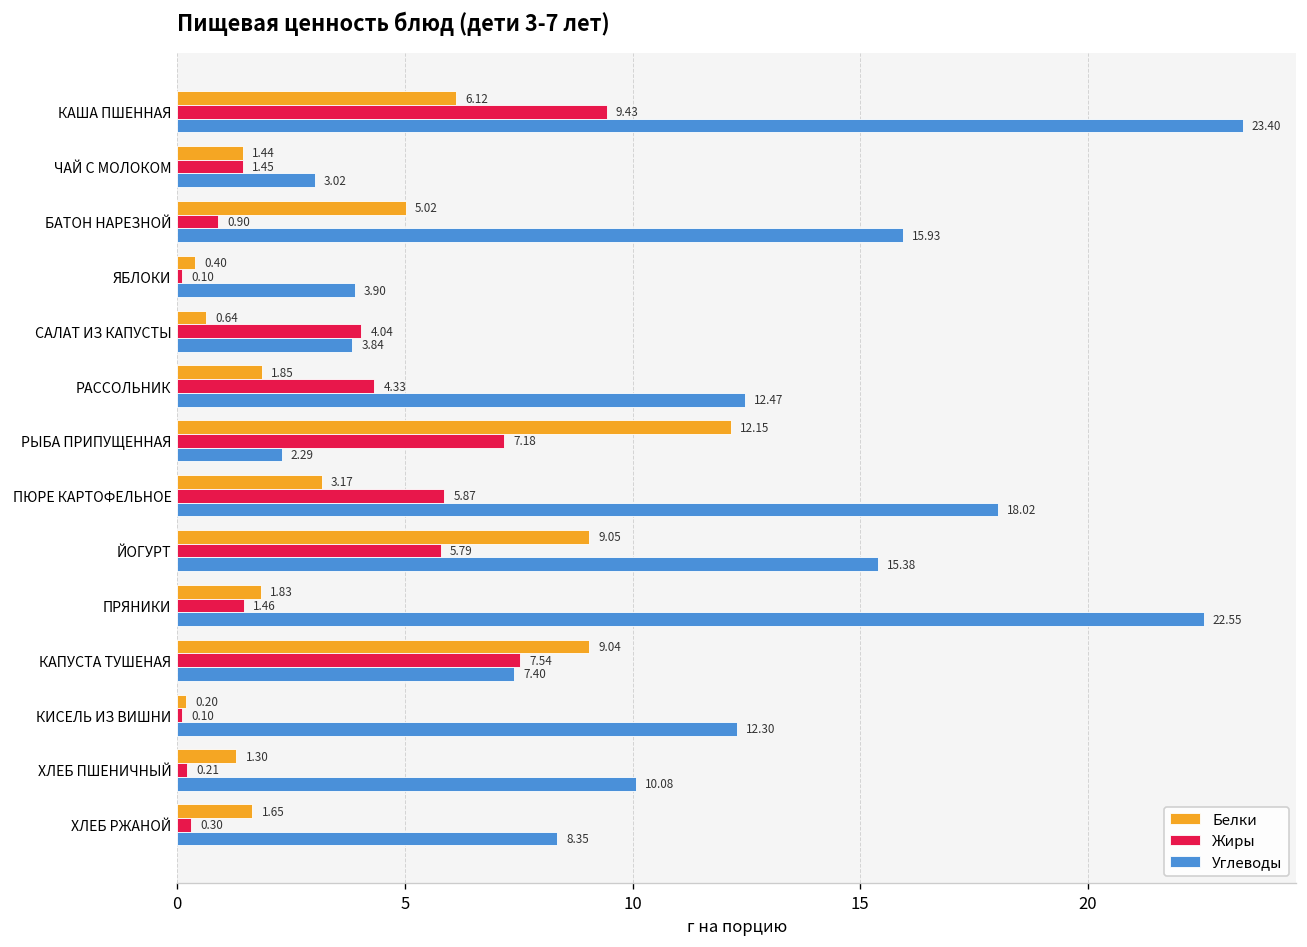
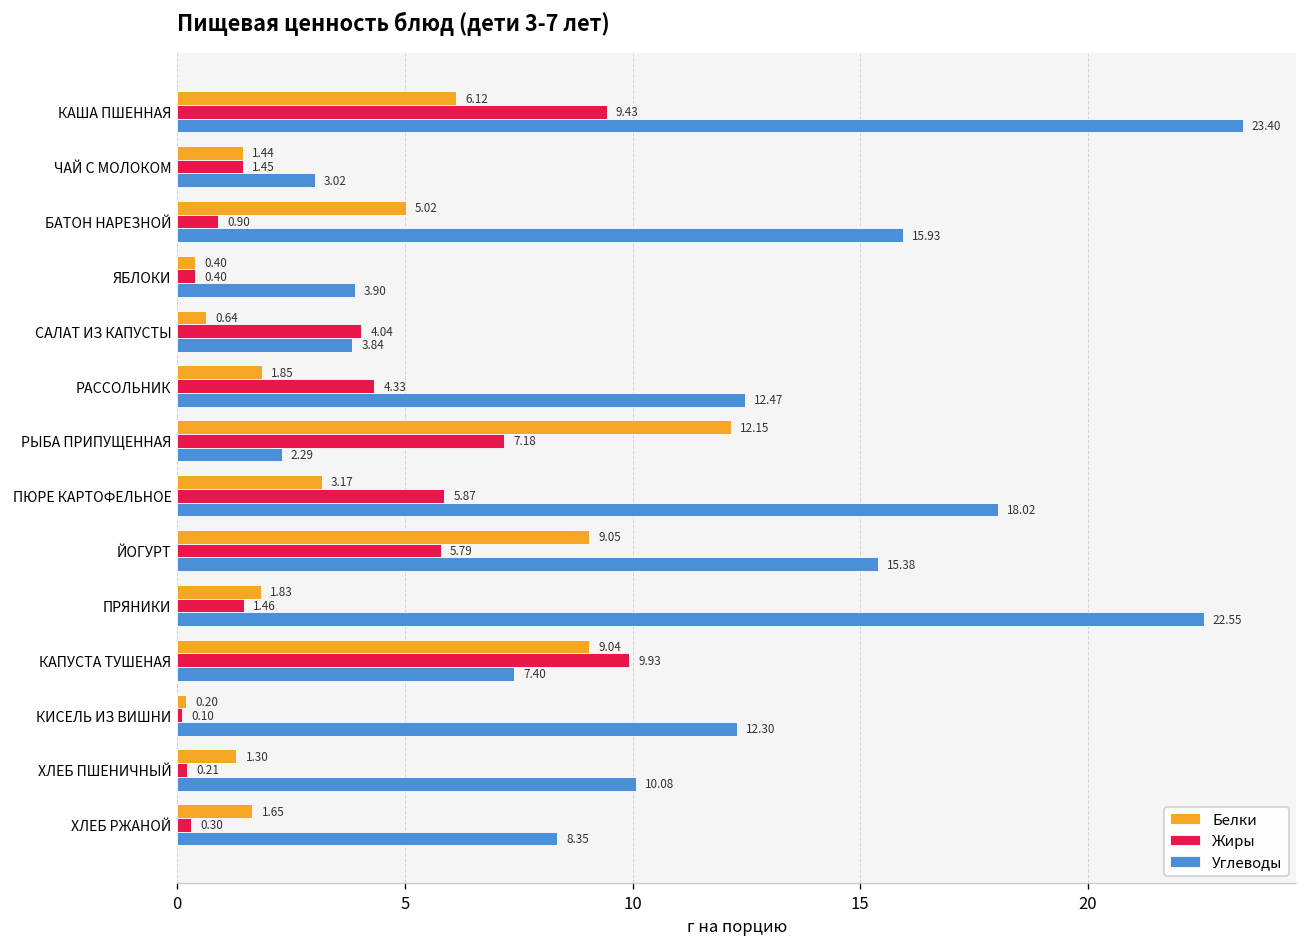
Жиры, ЯБЛОКИ: 0.10 -> 0.40
Жиры, КАПУСТА ТУШЕНАЯ: 7.54 -> 9.93
